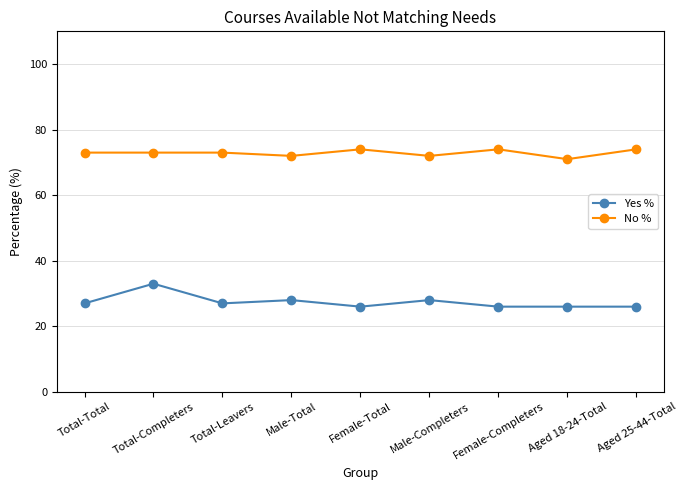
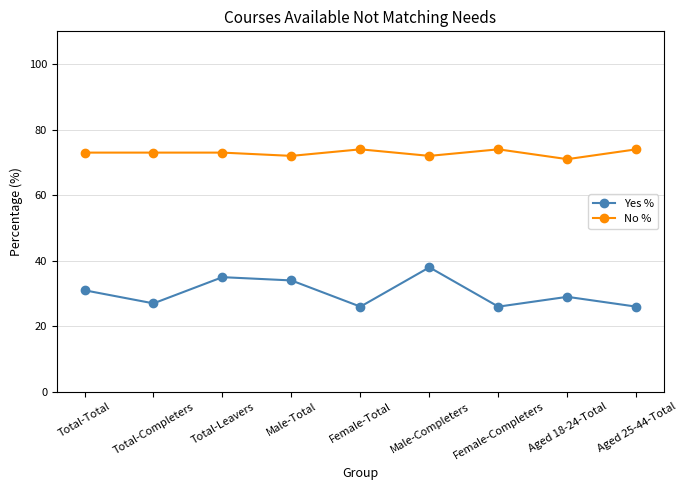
Yes %, Total-Total: 27 -> 31
Yes %, Total-Completers: 33 -> 27
Yes %, Total-Leavers: 27 -> 35
Yes %, Male-Total: 28 -> 34
Yes %, Male-Completers: 28 -> 38
Yes %, Aged 18-24-Total: 26 -> 29
